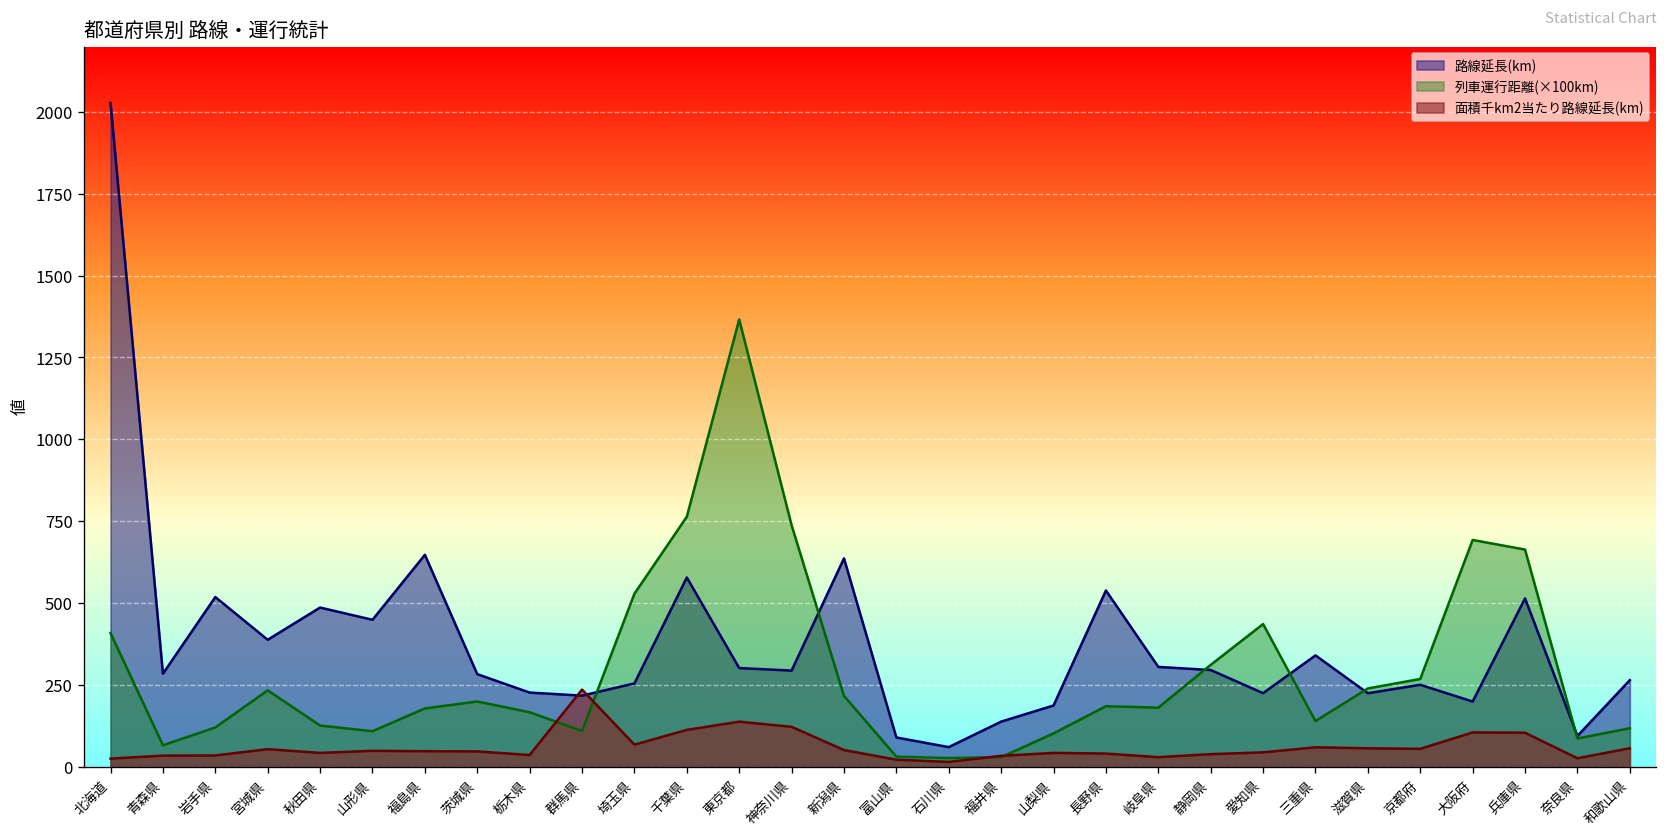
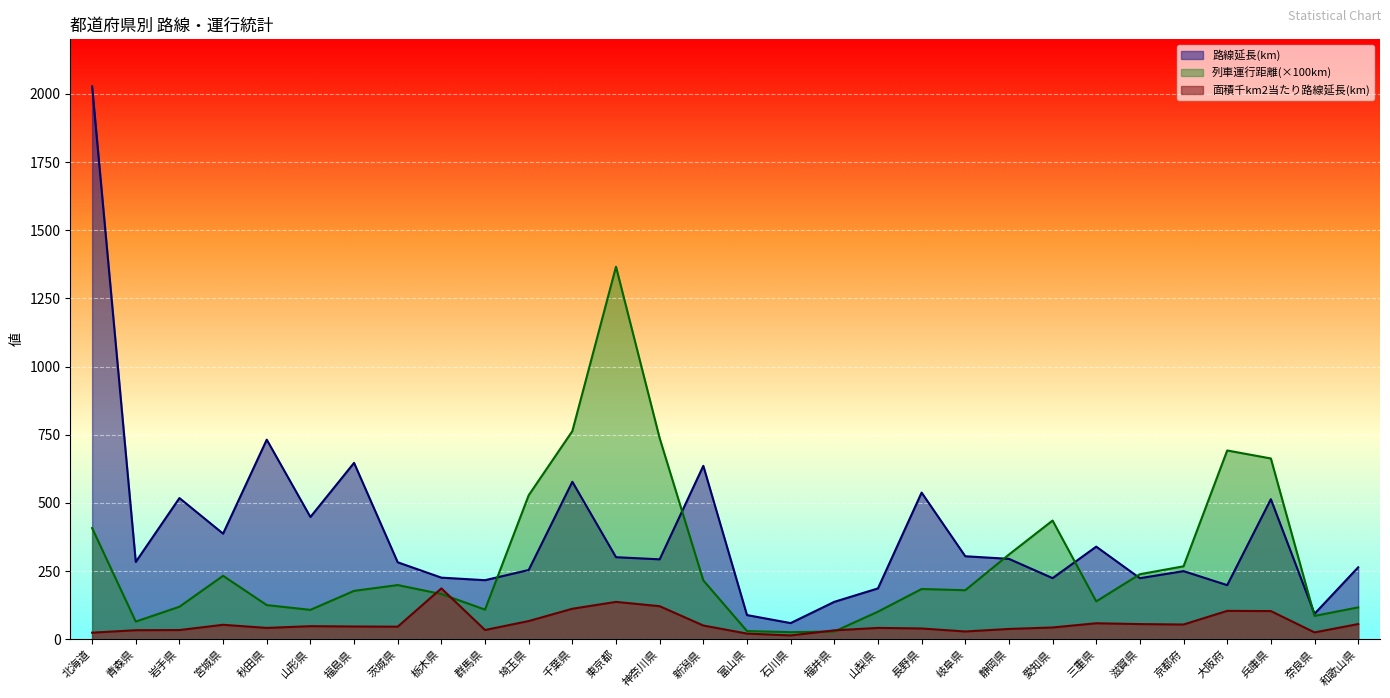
路線延長(km), 秋田県: 490 -> 730
面積千km2当たり路線延長(km), 栃木県: 40 -> 190
面積千km2当たり路線延長(km), 群馬県: 240 -> 30
